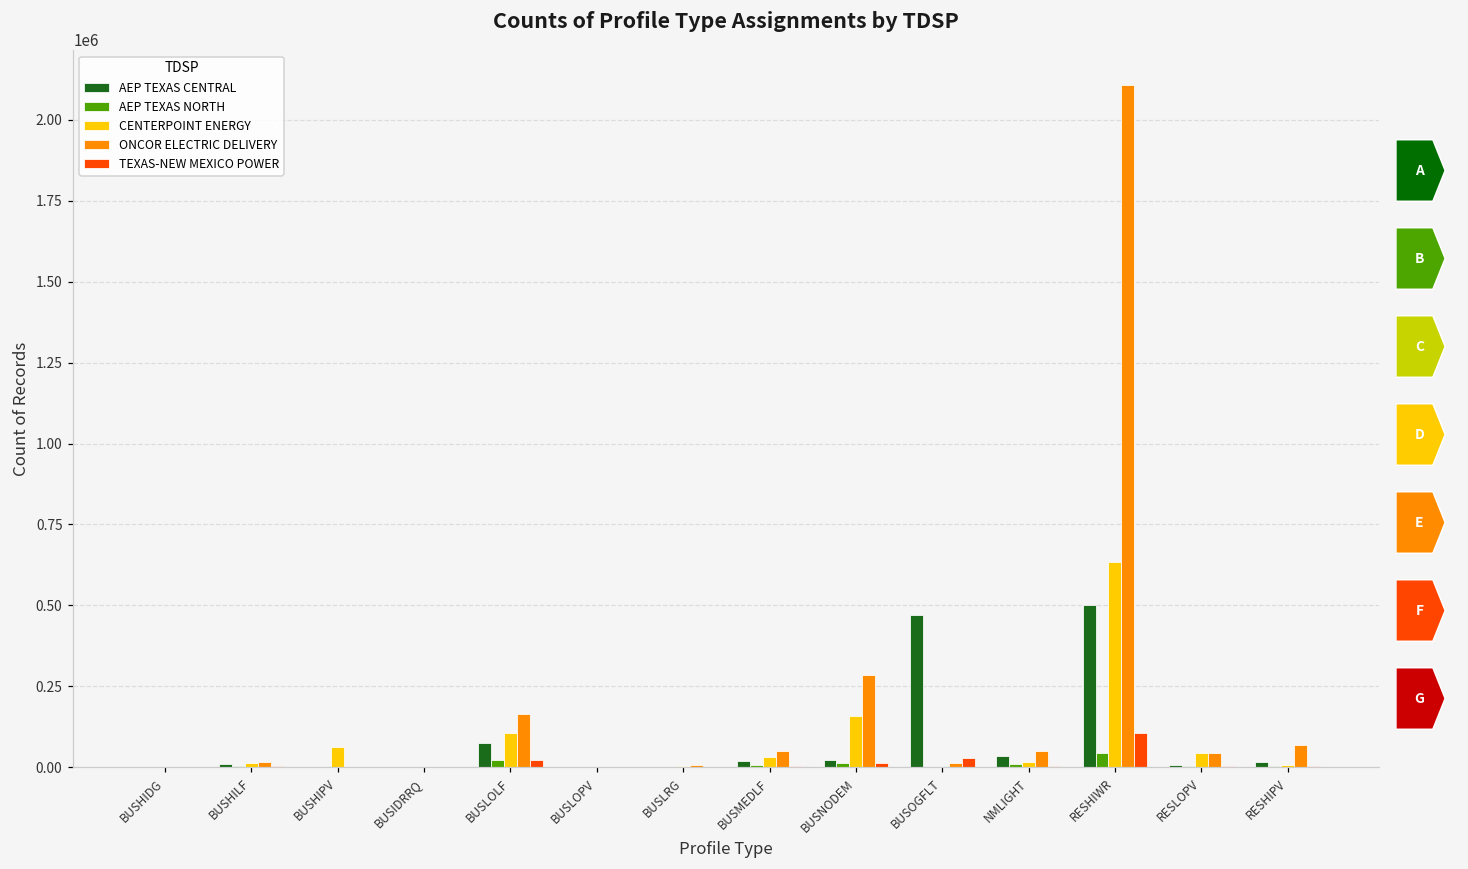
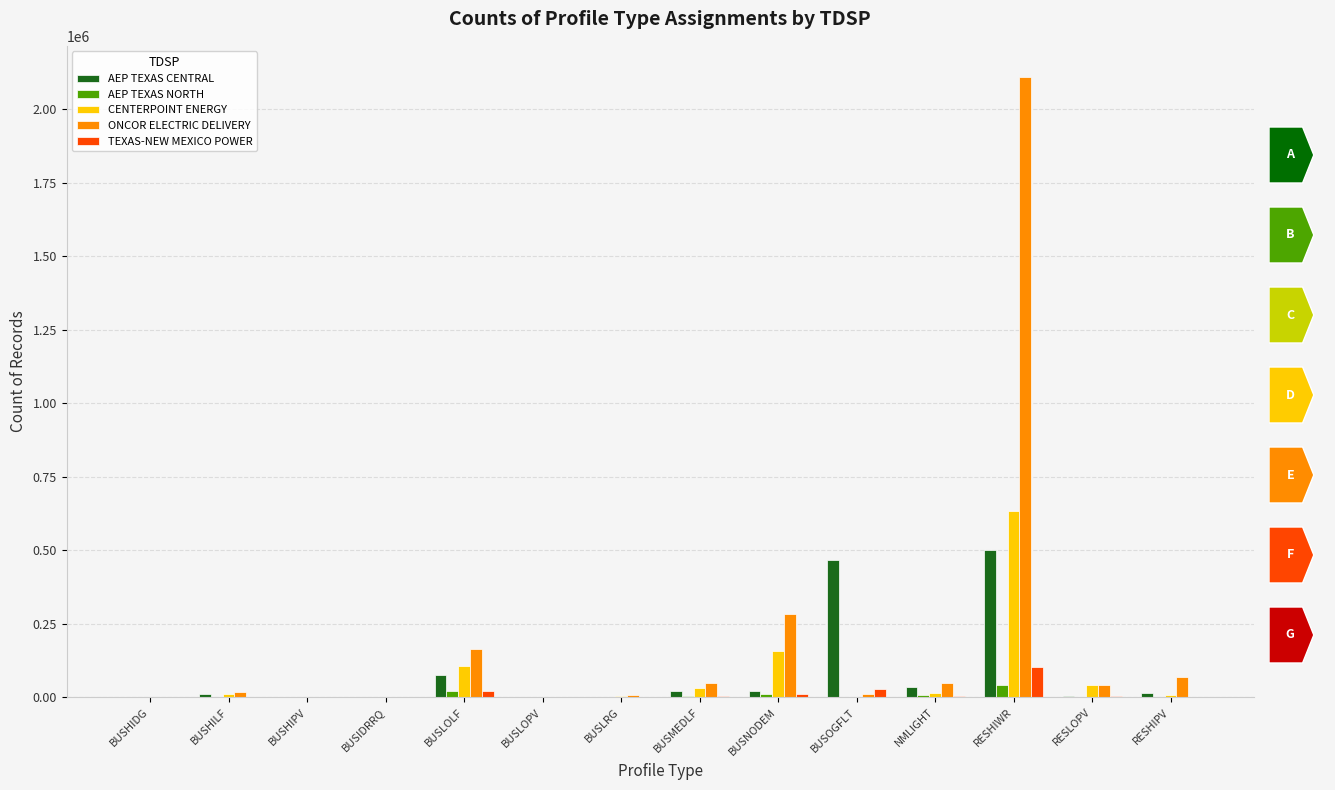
CENTERPOINT ENERGY, BUSHIPV: 60000 -> 0
